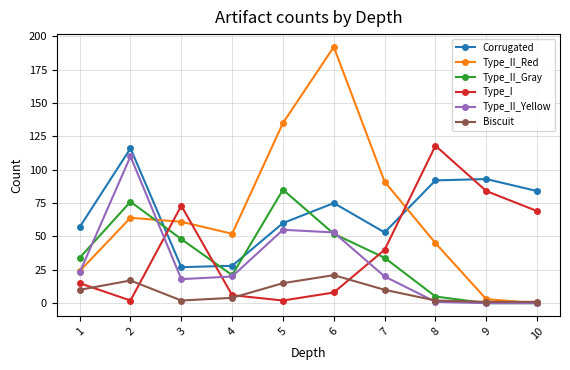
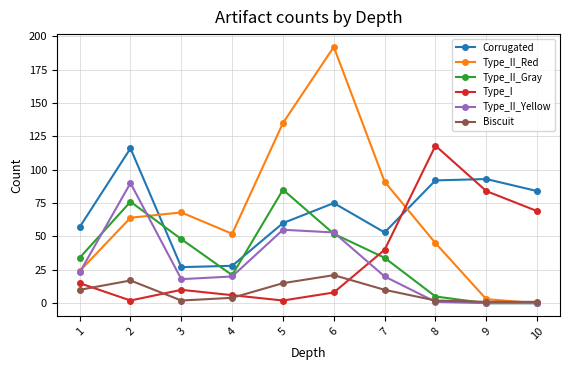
Type_II_Yellow, 2: 110 -> 90
Type_II_Red, 3: 61 -> 68
Type_I, 3: 73 -> 10
